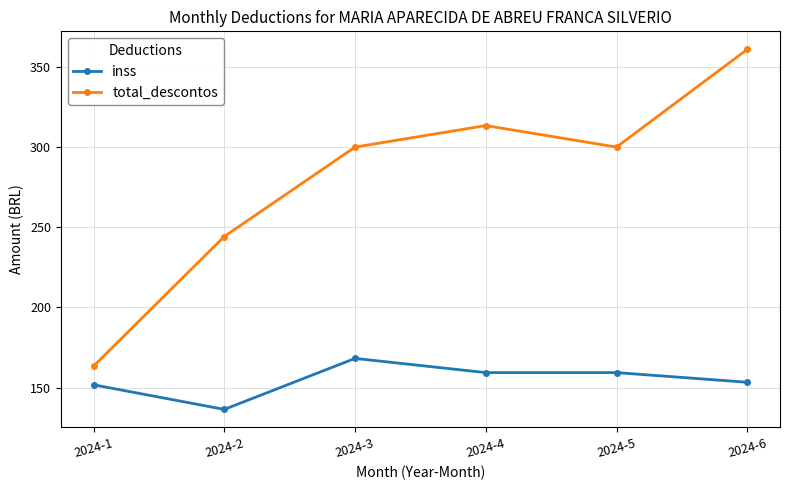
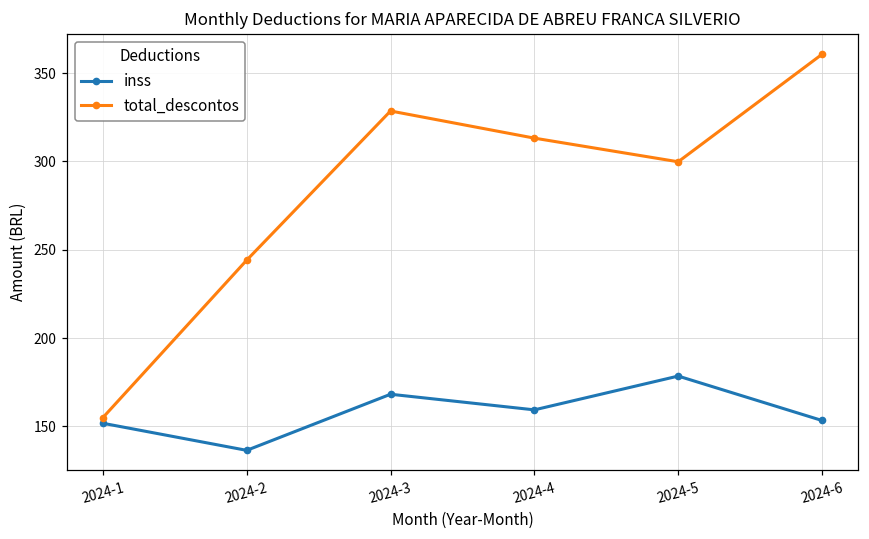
total_descontos, 2024-1: 163 -> 155
total_descontos, 2024-3: 300 -> 329
inss, 2024-5: 159 -> 179
